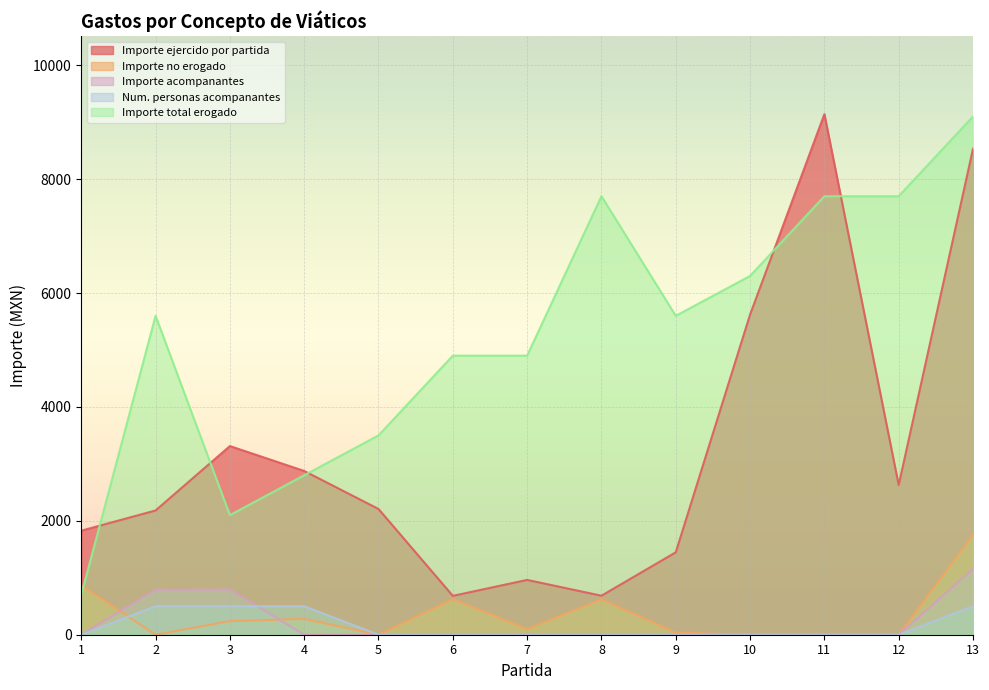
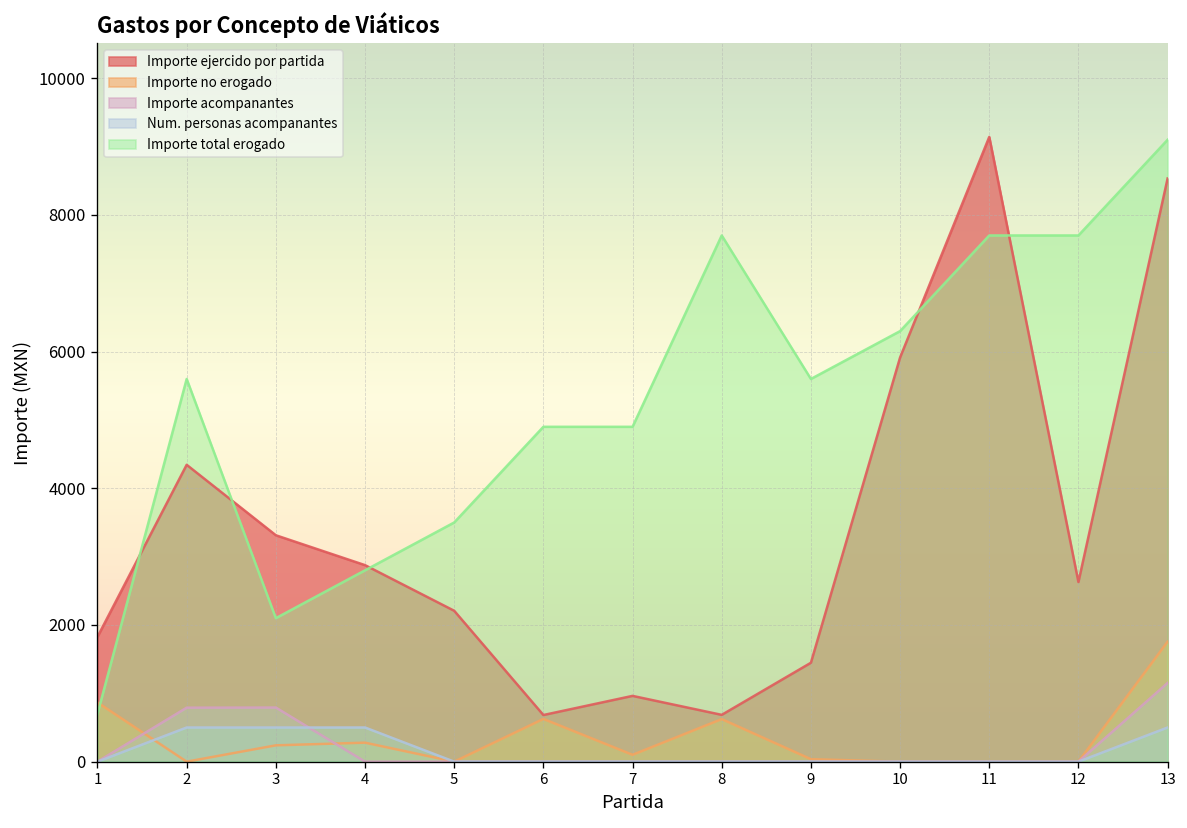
Importe ejercido por partida, 2: 2200 -> 4300
Importe ejercido por partida, 10: 5600 -> 5900
